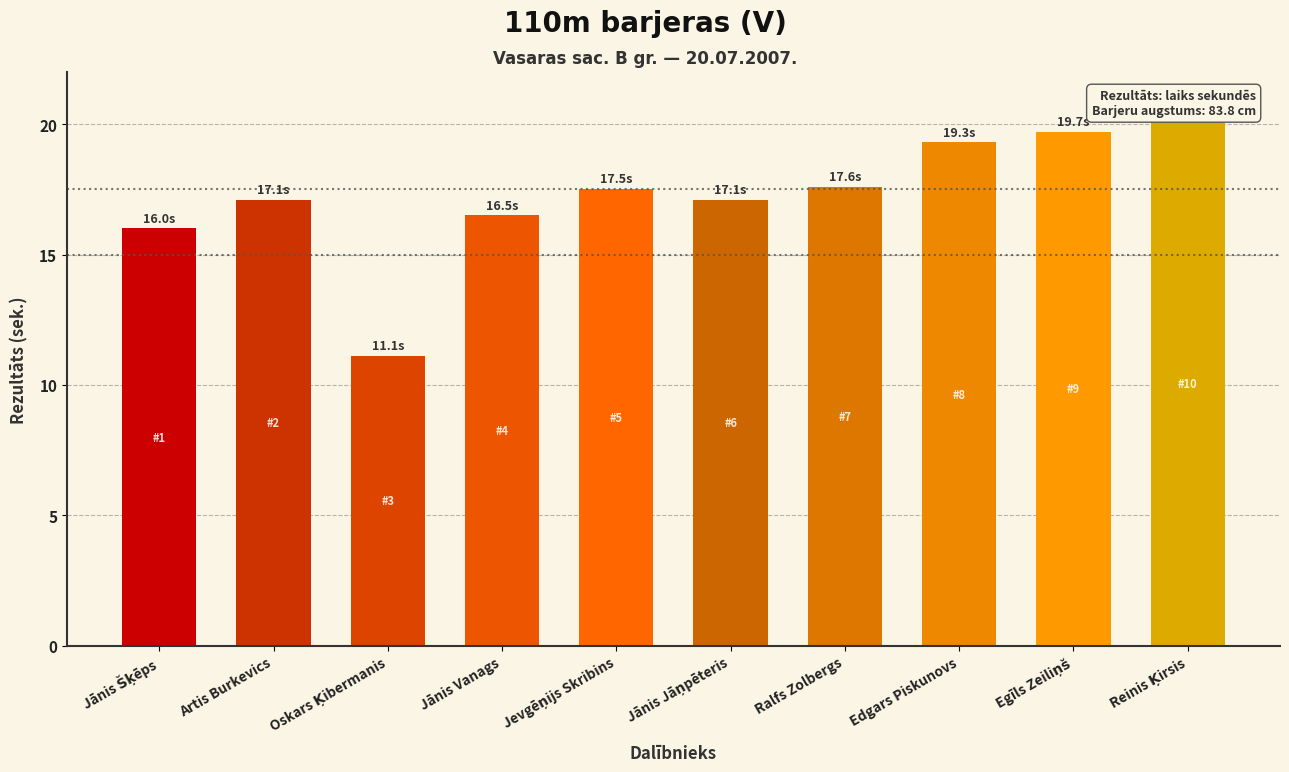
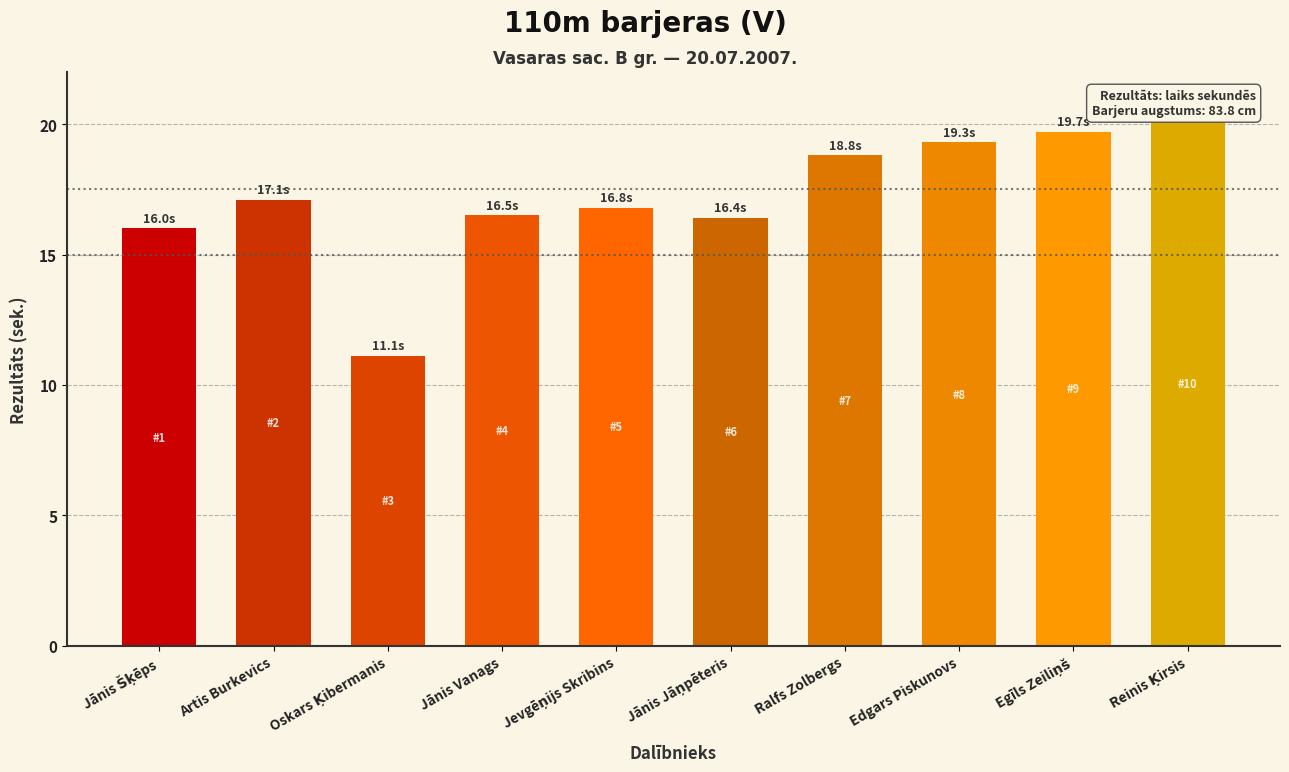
Jevgēņijs Skribins: 17.5s -> 16.8s
Jānis Jāņpēteris: 17.1s -> 16.4s
Ralfs Zolbergs: 17.6s -> 18.8s
